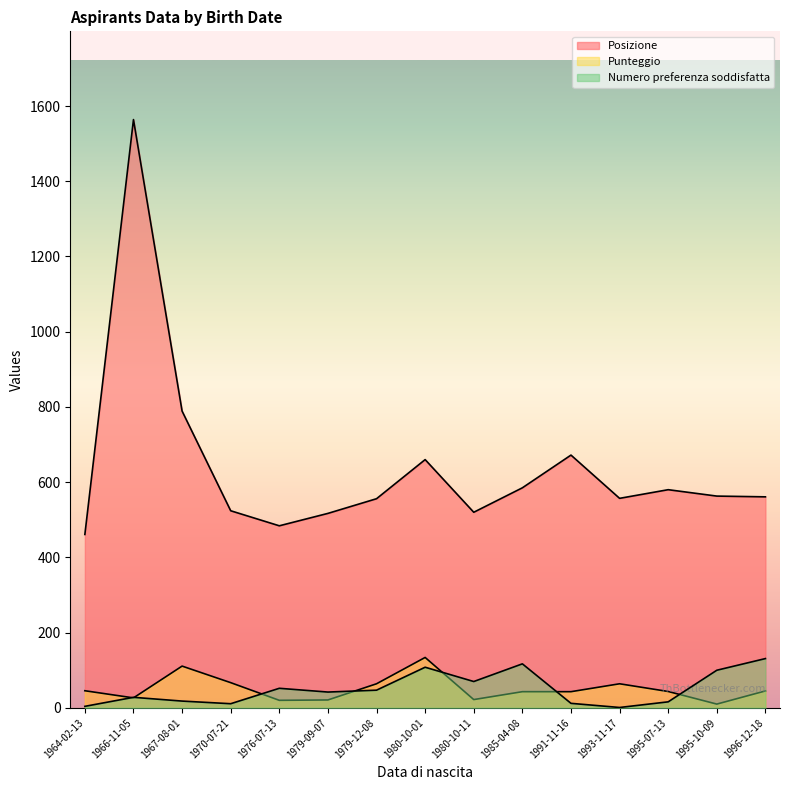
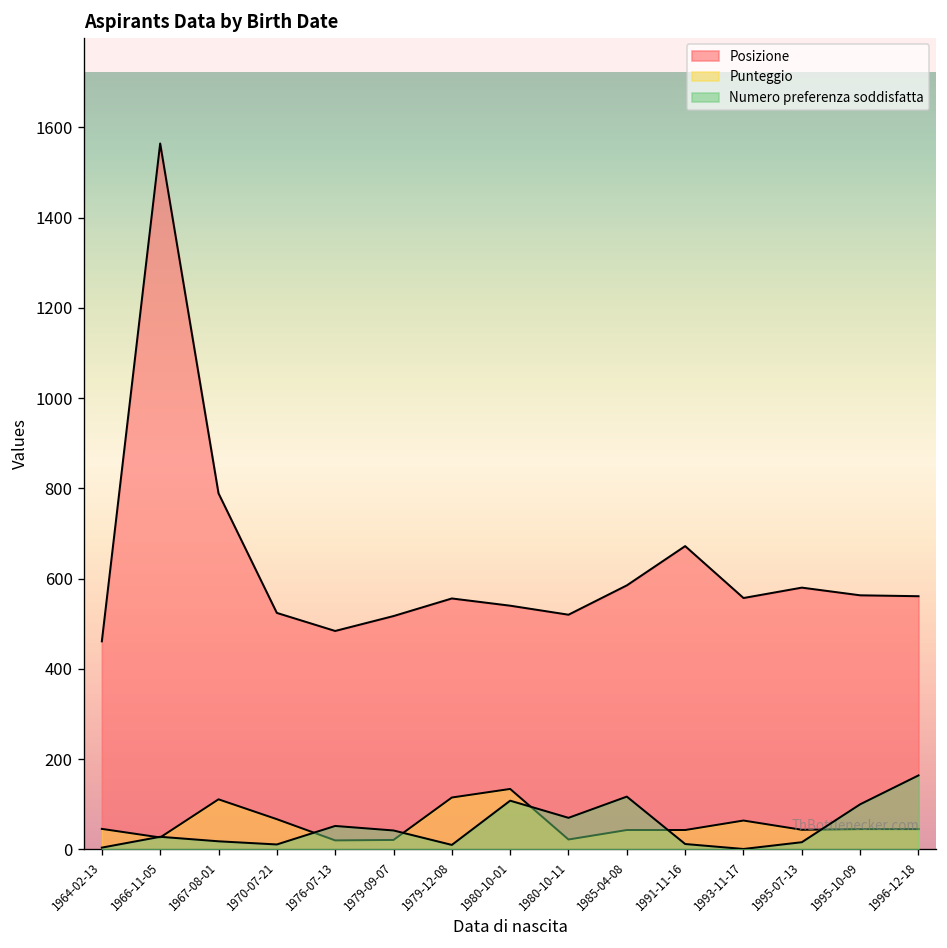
Punteggio, 1979-12-08: 60 -> 120
Numero preferenza soddisfatta, 1979-12-08: 50 -> 10
Posizione, 1980-10-01: 660 -> 540
Punteggio, 1995-10-09: 10 -> 50
Numero preferenza soddisfatta, 1996-12-18: 130 -> 160
